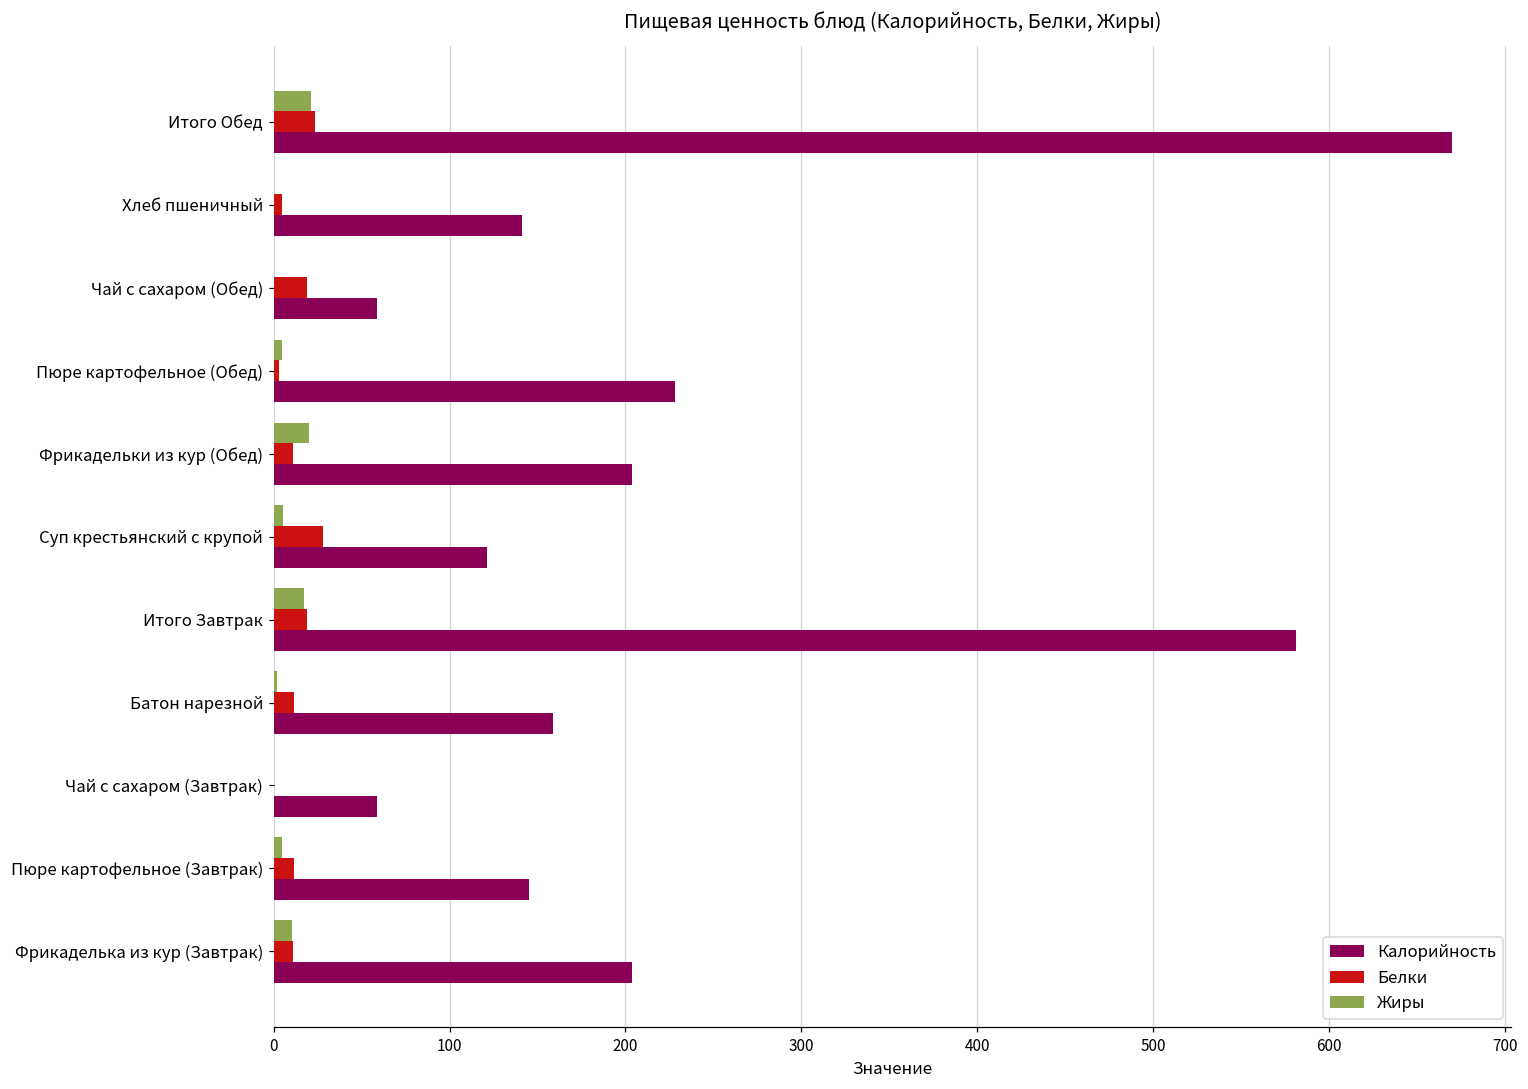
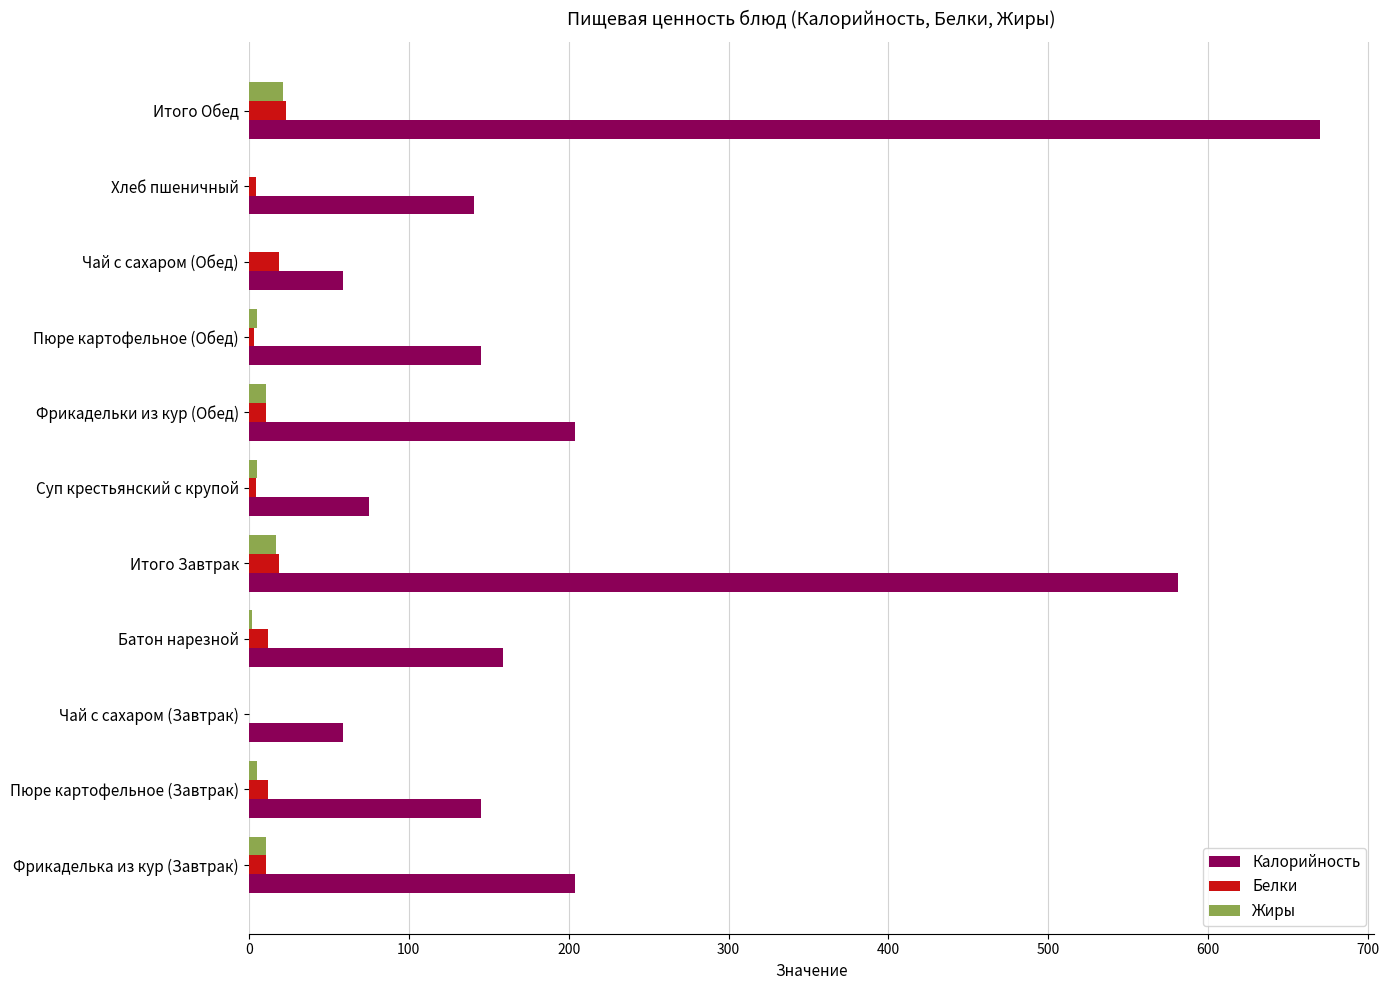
Калорийность, Пюре картофельное (Обед): 228 -> 145
Жиры, Фрикадельки из кур (Обед): 20 -> 11
Белки, Суп крестьянский с крупой: 28 -> 5
Калорийность, Суп крестьянский с крупой: 121 -> 75
